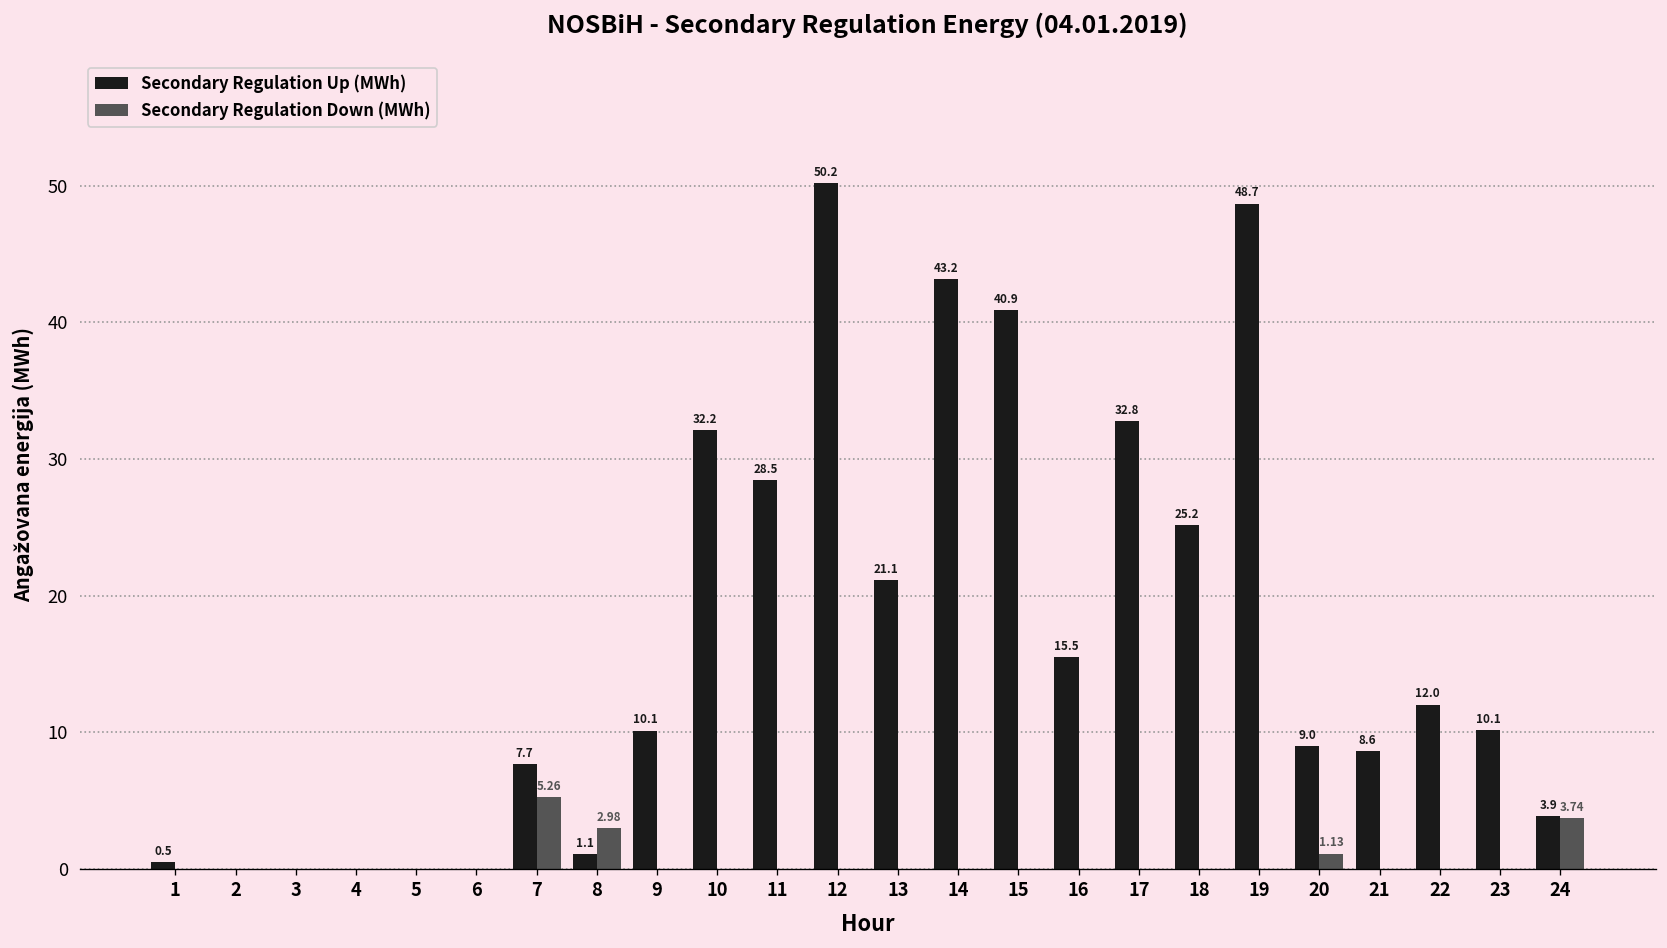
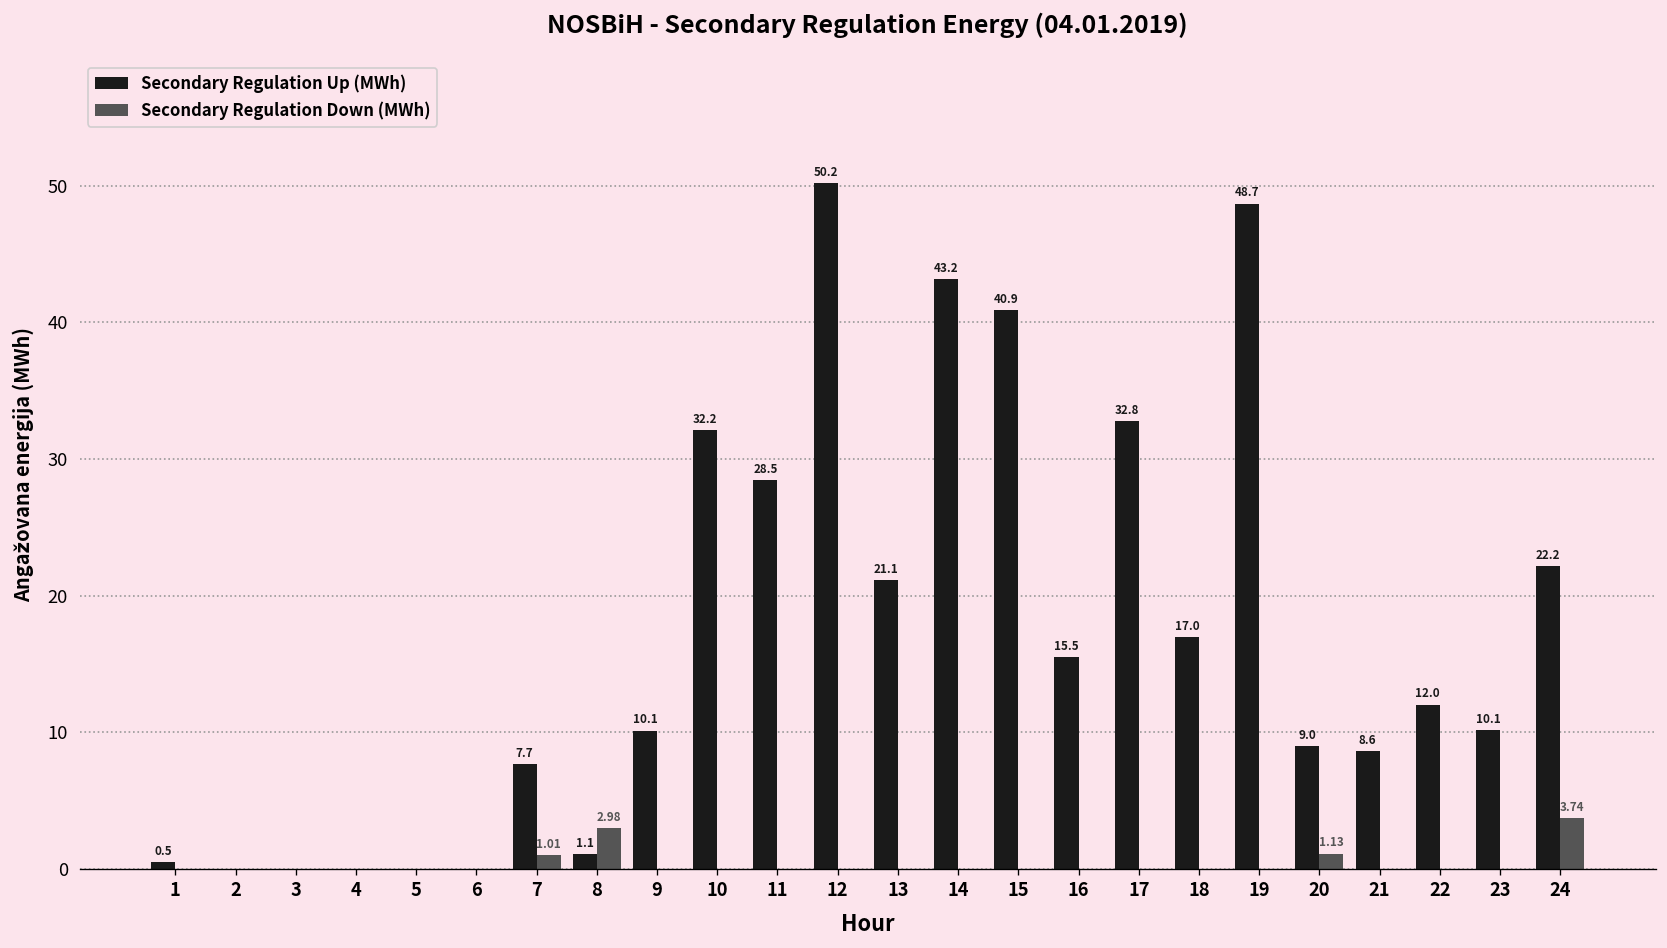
Secondary Regulation Down (MWh), 7: 5.26 -> 1.01
Secondary Regulation Up (MWh), 18: 25.2 -> 17.0
Secondary Regulation Up (MWh), 24: 3.9 -> 22.2
